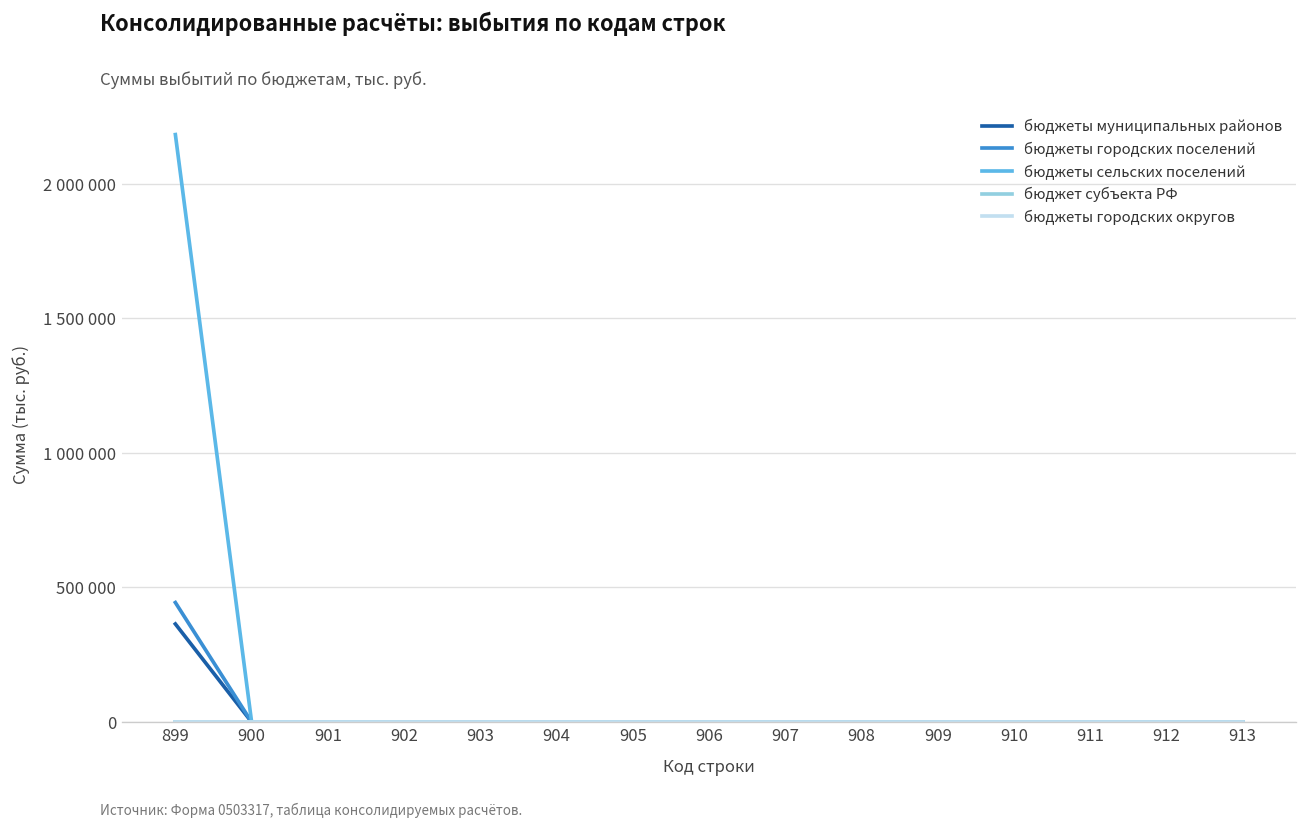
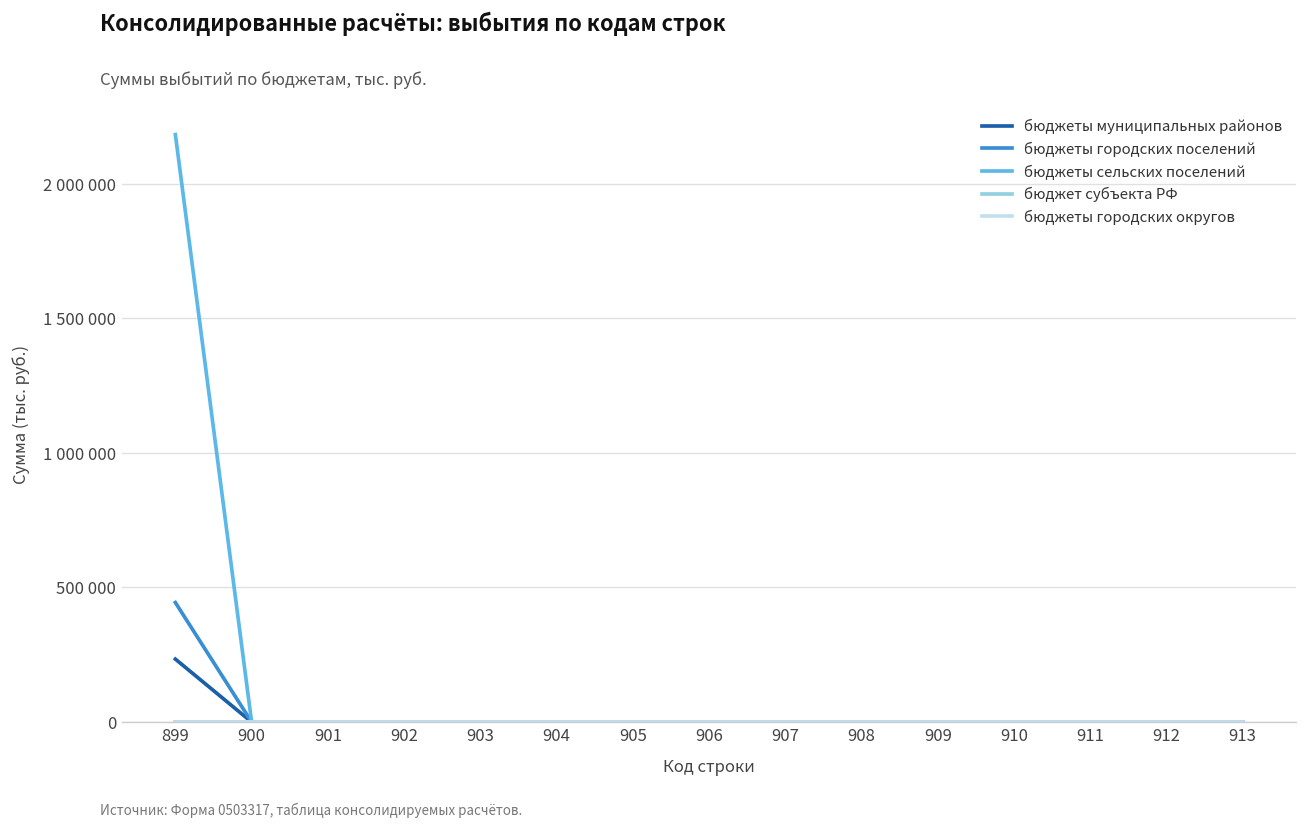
бюджеты муниципальных районов, 899: 360000 -> 230000
